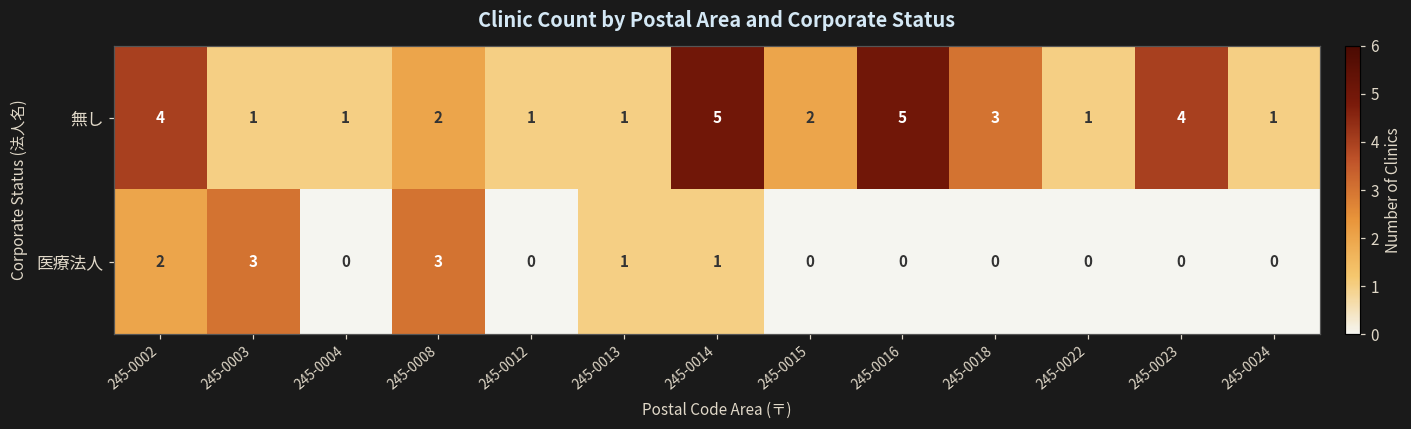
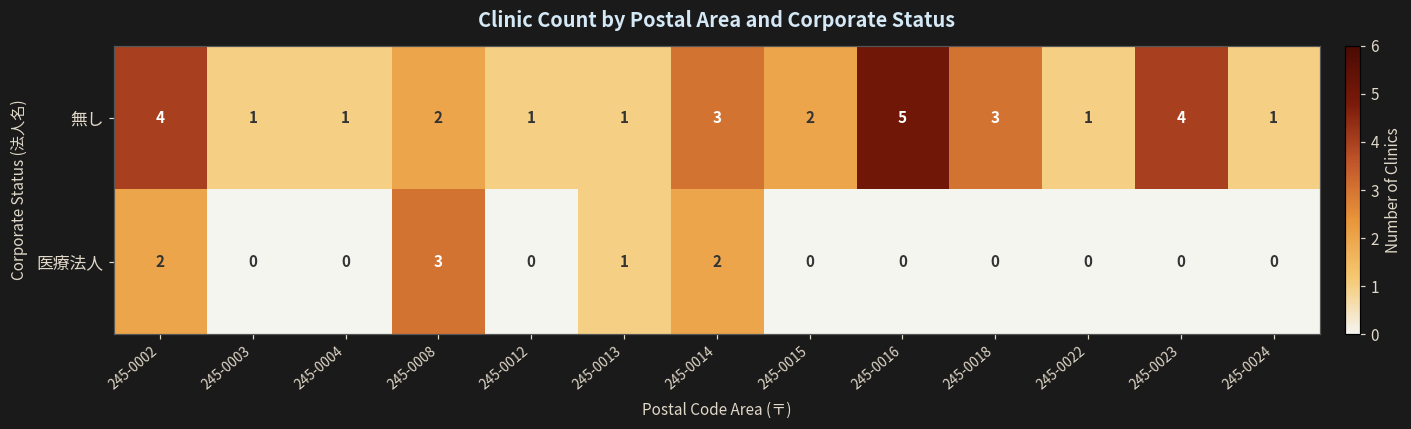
無し, 245-0014: 5 -> 3
医療法人, 245-0003: 3 -> 0
医療法人, 245-0014: 1 -> 2
